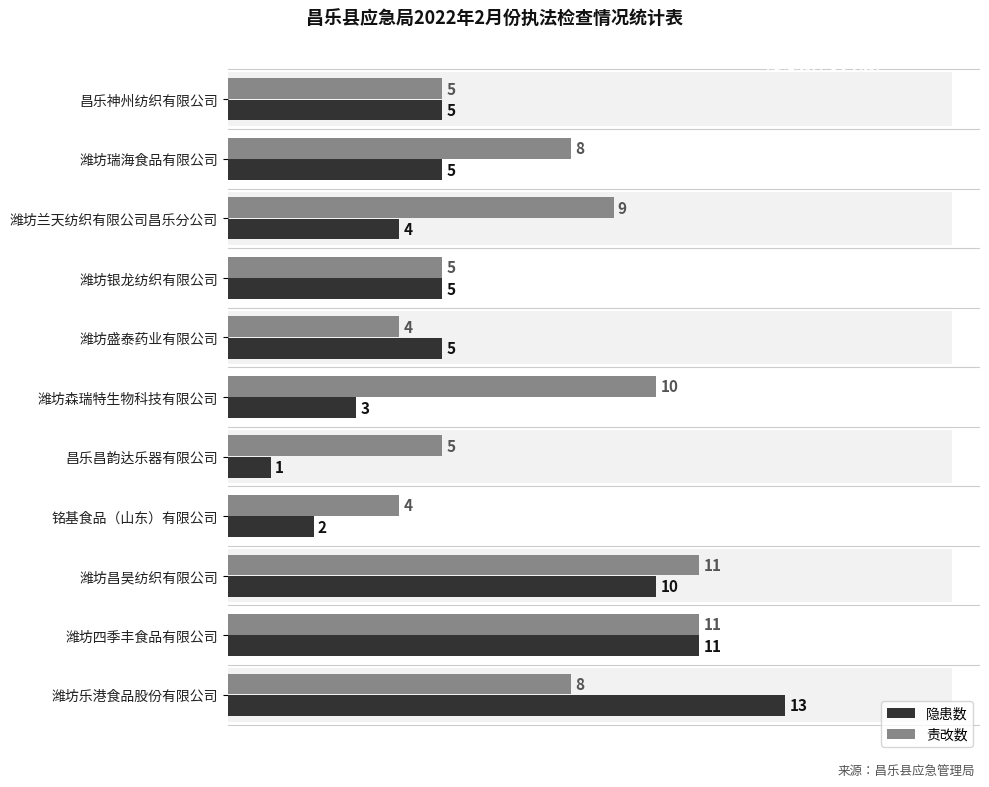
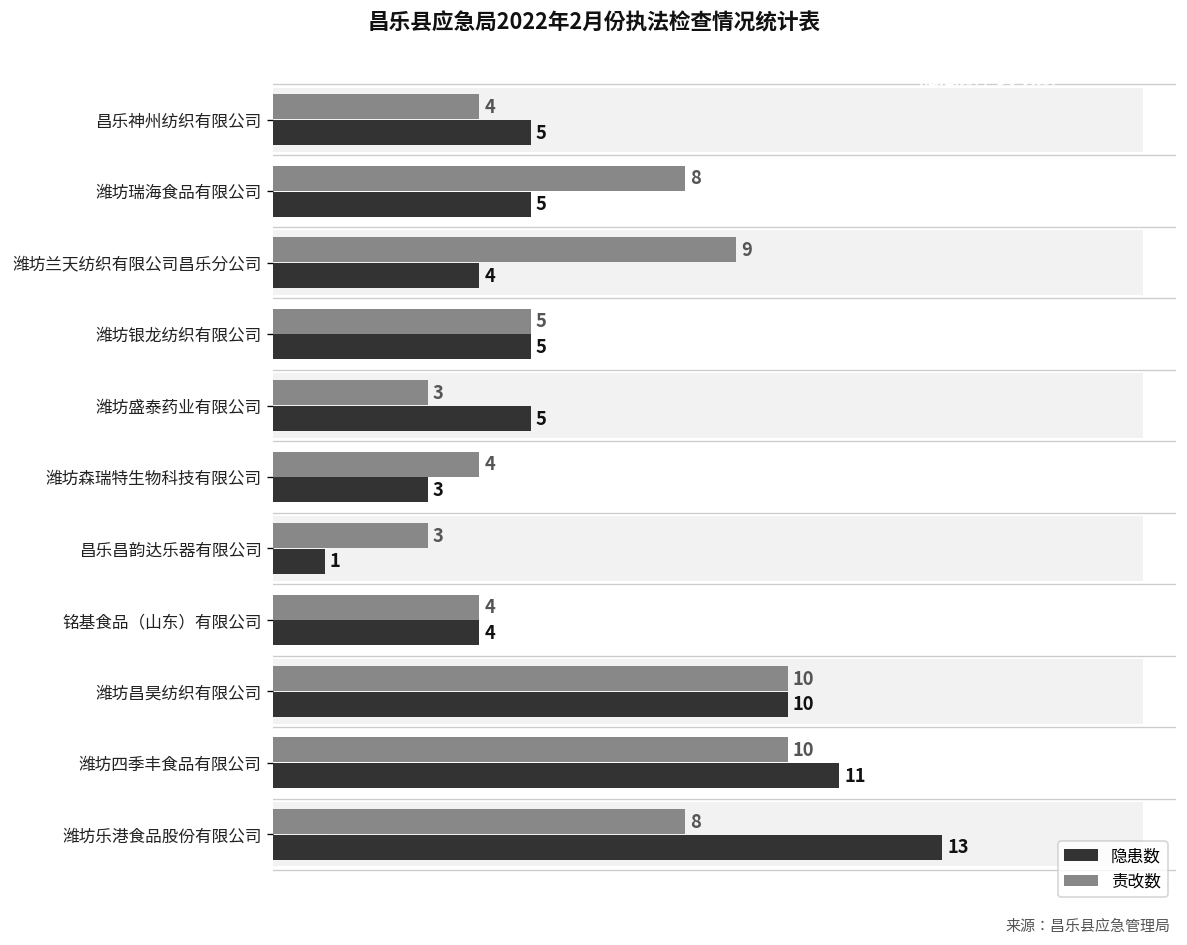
责改数, 昌乐神州纺织有限公司: 5 -> 4
责改数, 潍坊盛泰药业有限公司: 4 -> 3
责改数, 潍坊森瑞特生物科技有限公司: 10 -> 4
责改数, 昌乐昌韵达乐器有限公司: 5 -> 3
隐患数, 铭基食品（山东）有限公司: 2 -> 4
责改数, 潍坊昌昊纺织有限公司: 11 -> 10
责改数, 潍坊四季丰食品有限公司: 11 -> 10
